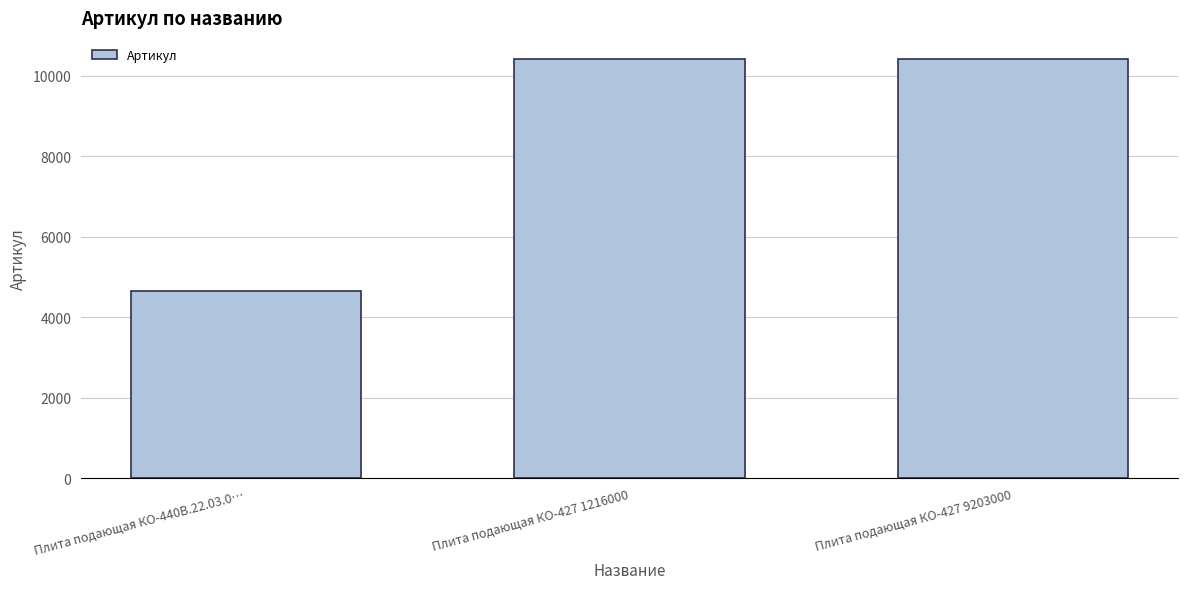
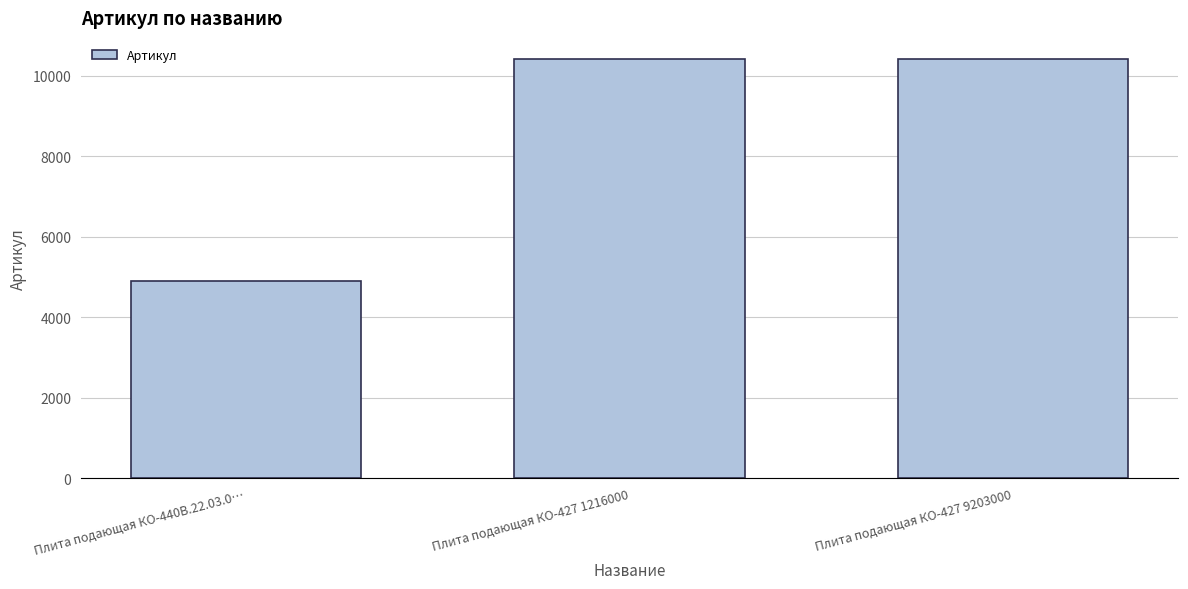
Плита подающая КО-440В.22.03.0…: 4600 -> 4900
